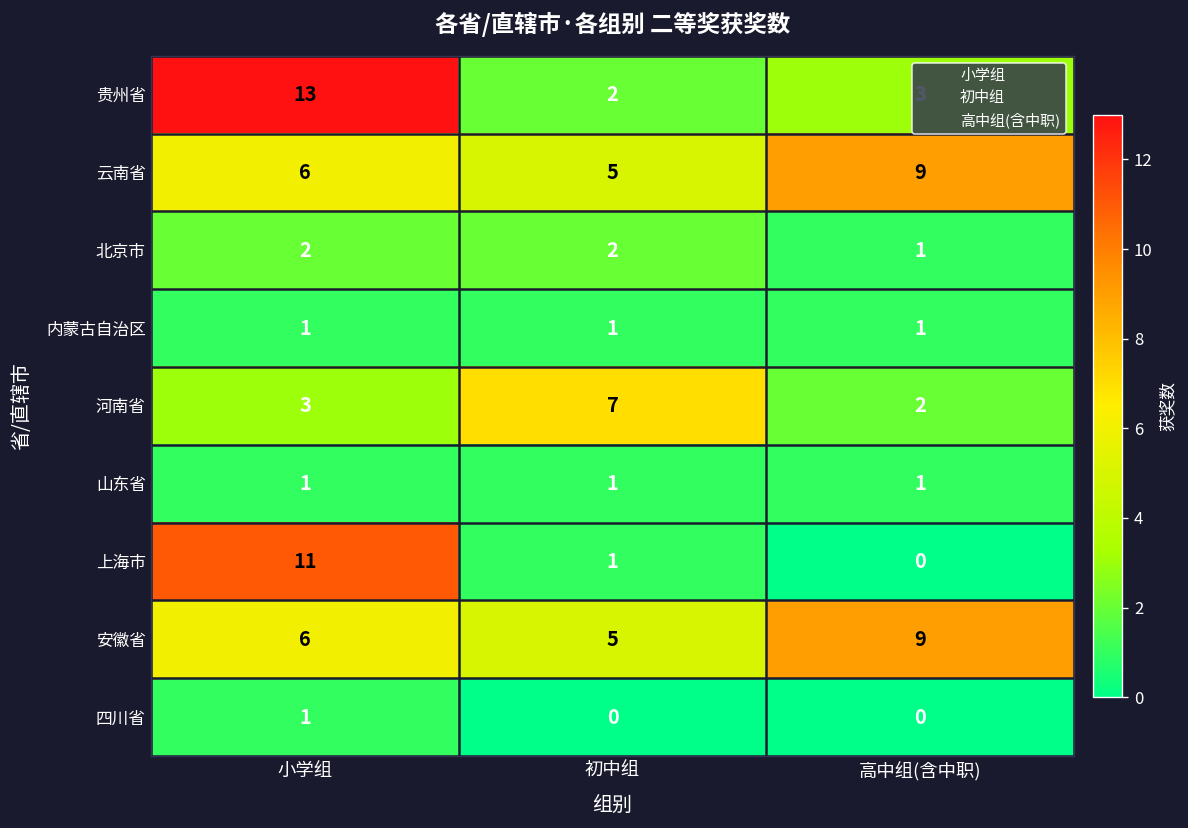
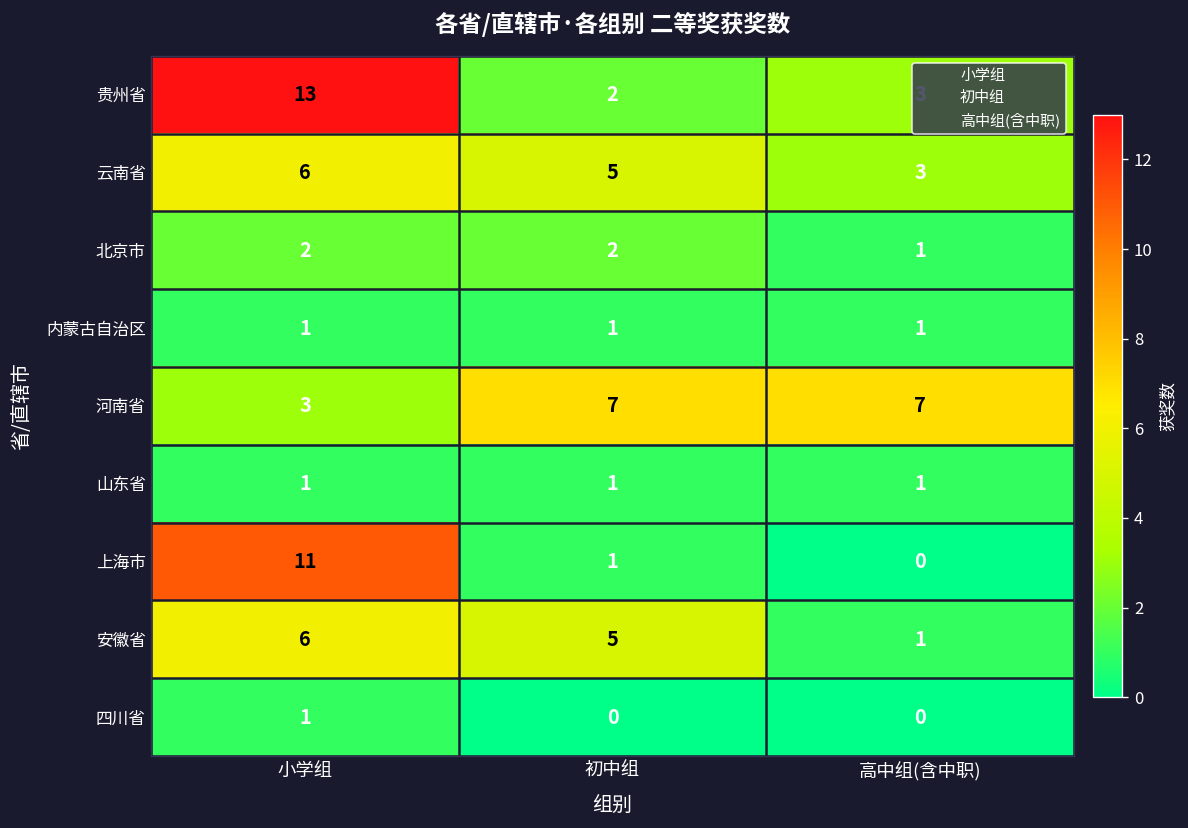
云南省, 高中组(含中职): 9 -> 3
河南省, 高中组(含中职): 2 -> 7
安徽省, 高中组(含中职): 9 -> 1
